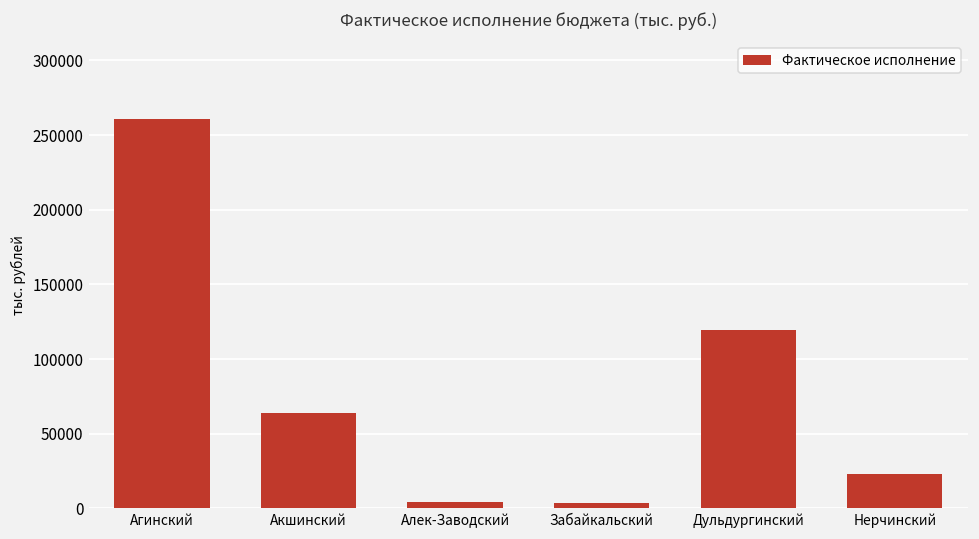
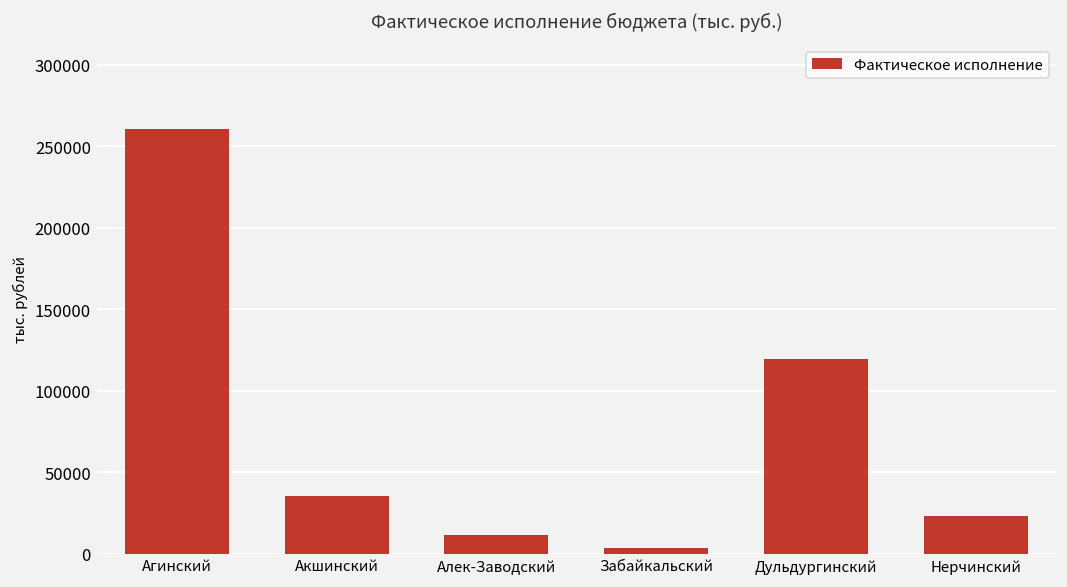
Акшинский: 64000 -> 35000
Алек-Заводский: 4000 -> 11000
